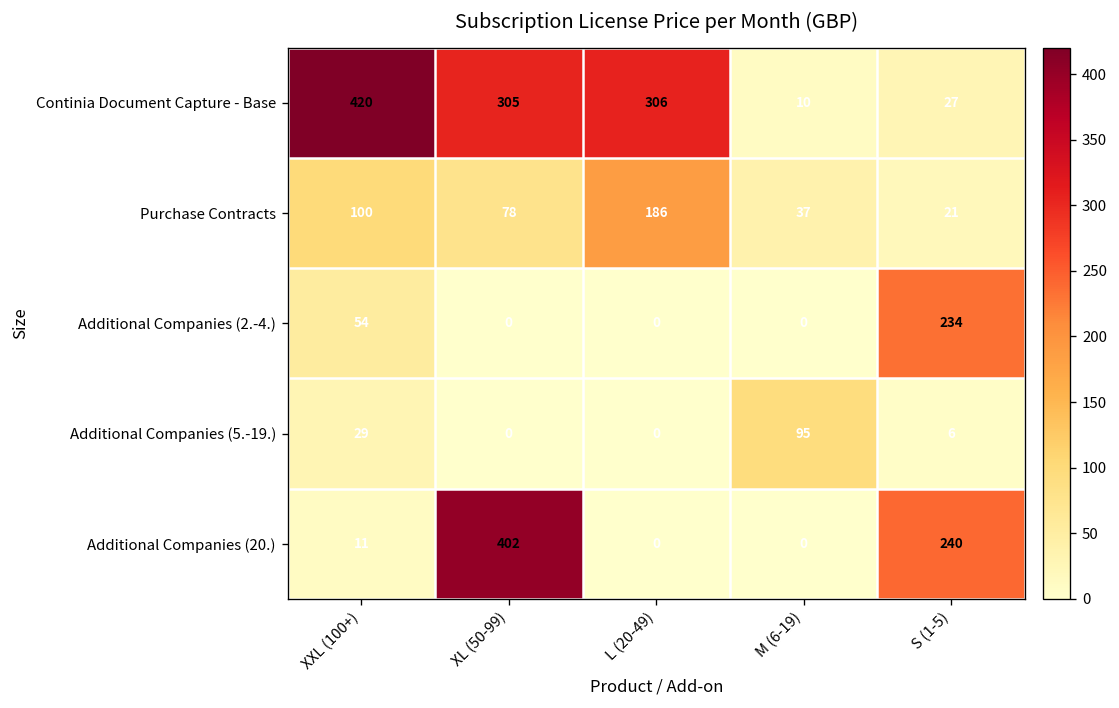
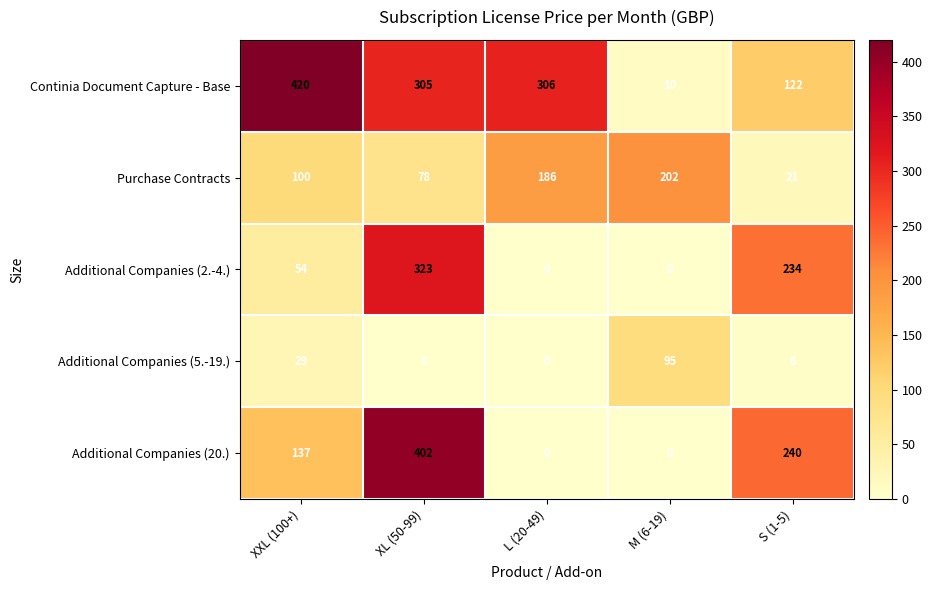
Continia Document Capture - Base, S (1-5): 27 -> 122
Purchase Contracts, M (6-19): 37 -> 202
Additional Companies (2.-4.), XL (50-99): 0 -> 323
Additional Companies (20.), XXL (100+): 11 -> 137
